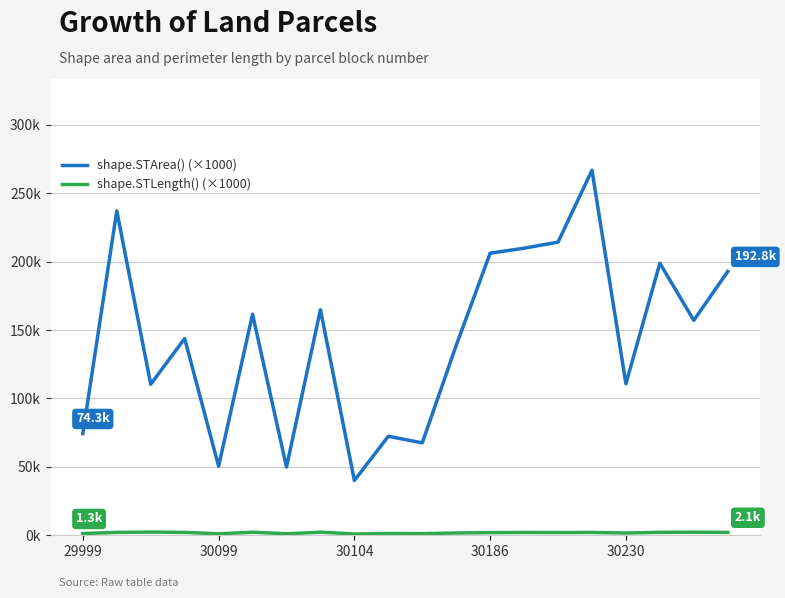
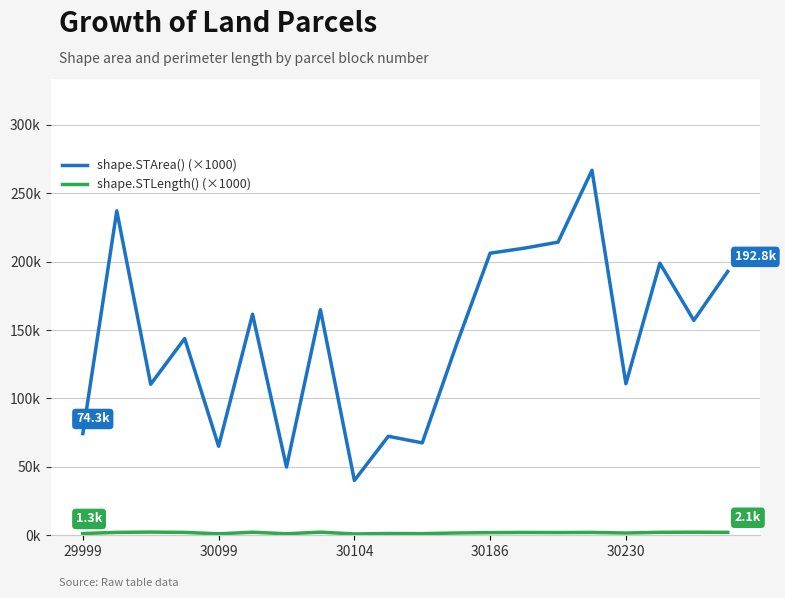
shape.STArea() (×1000), 30099: 50000 -> 65000
